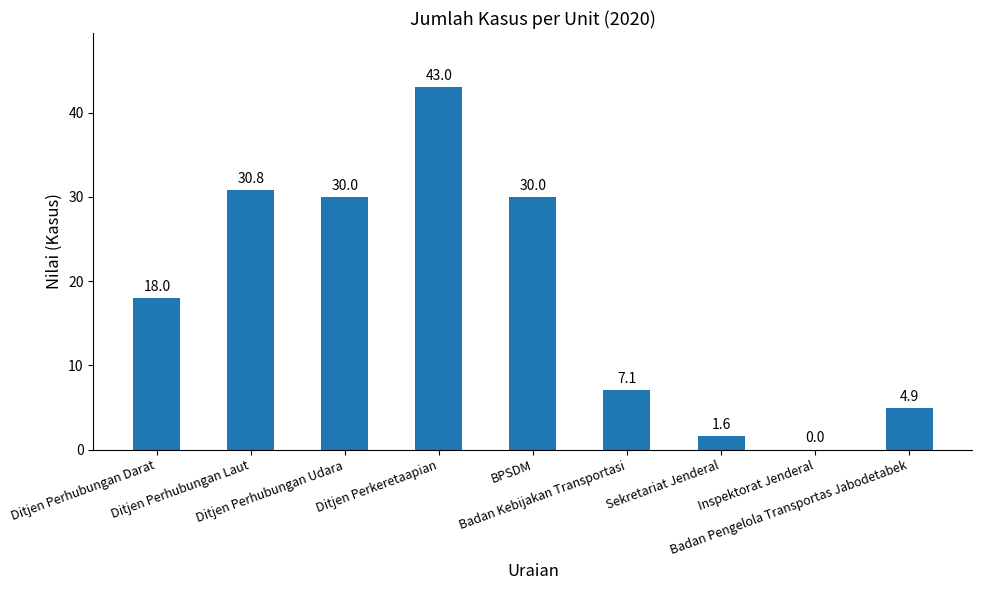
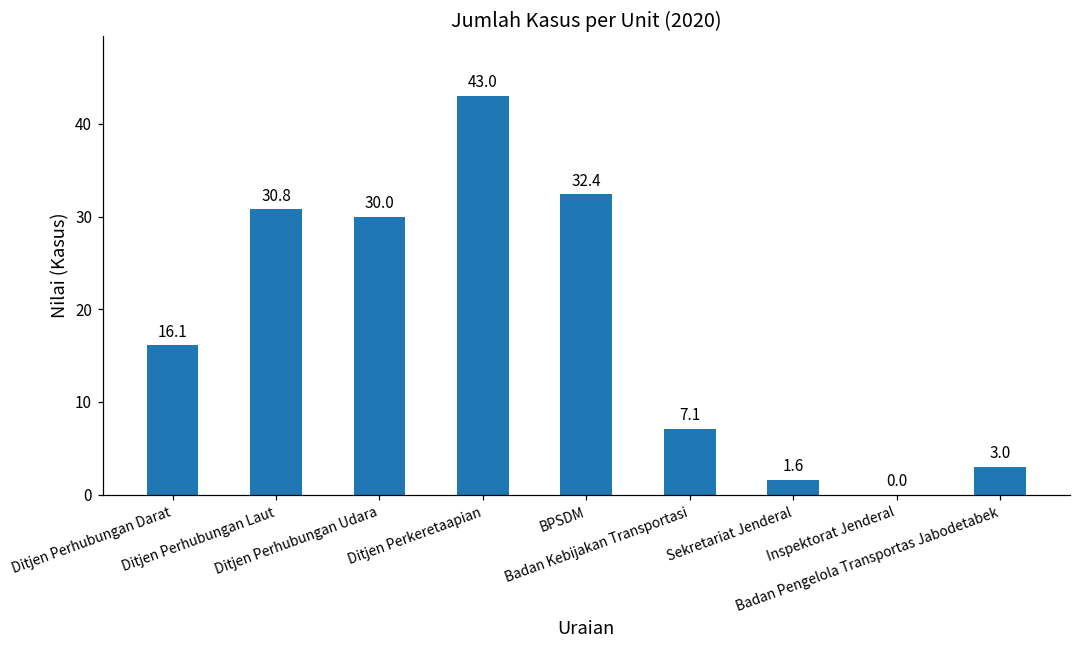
Ditjen Perhubungan Darat: 18.0 -> 16.1
BPSDM: 30.0 -> 32.4
Badan Pengelola Transportas Jabodetabek: 4.9 -> 3.0
